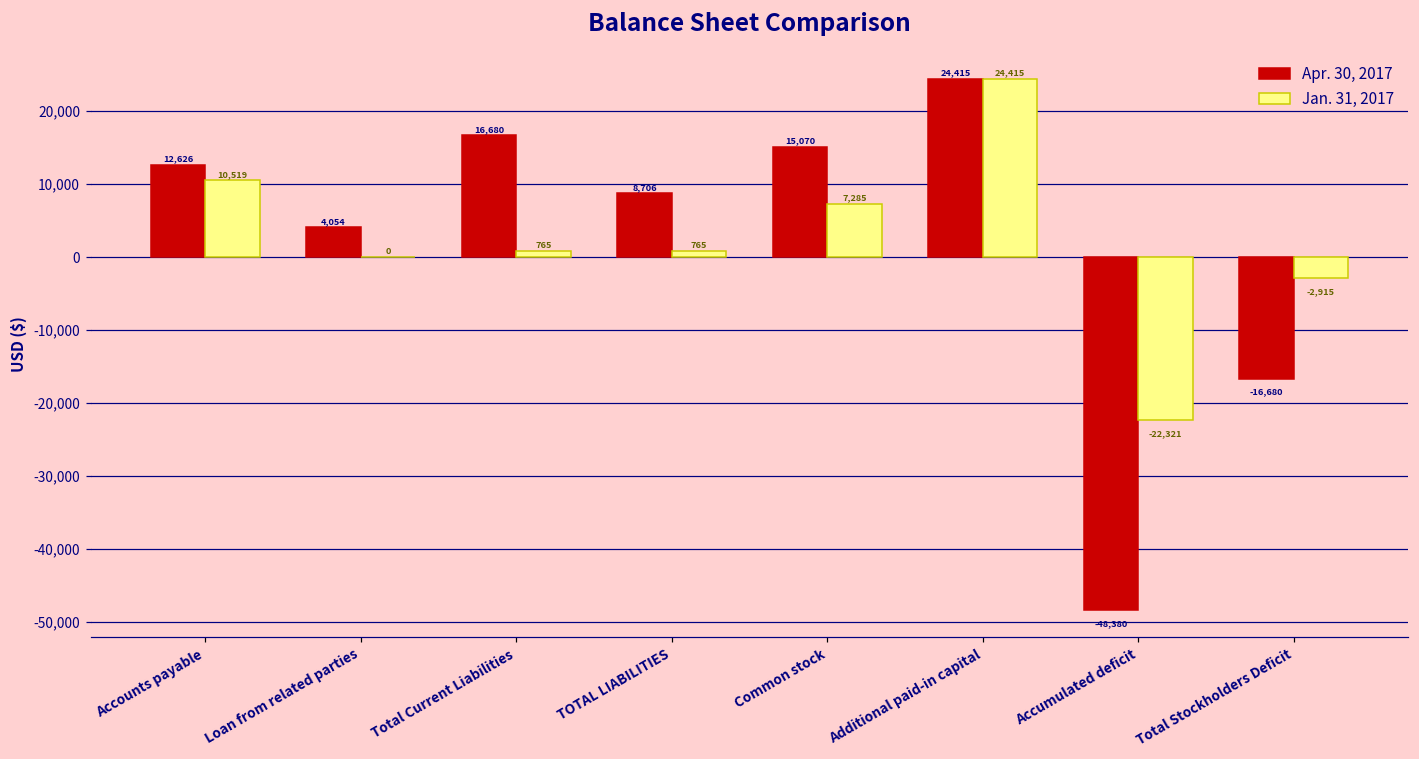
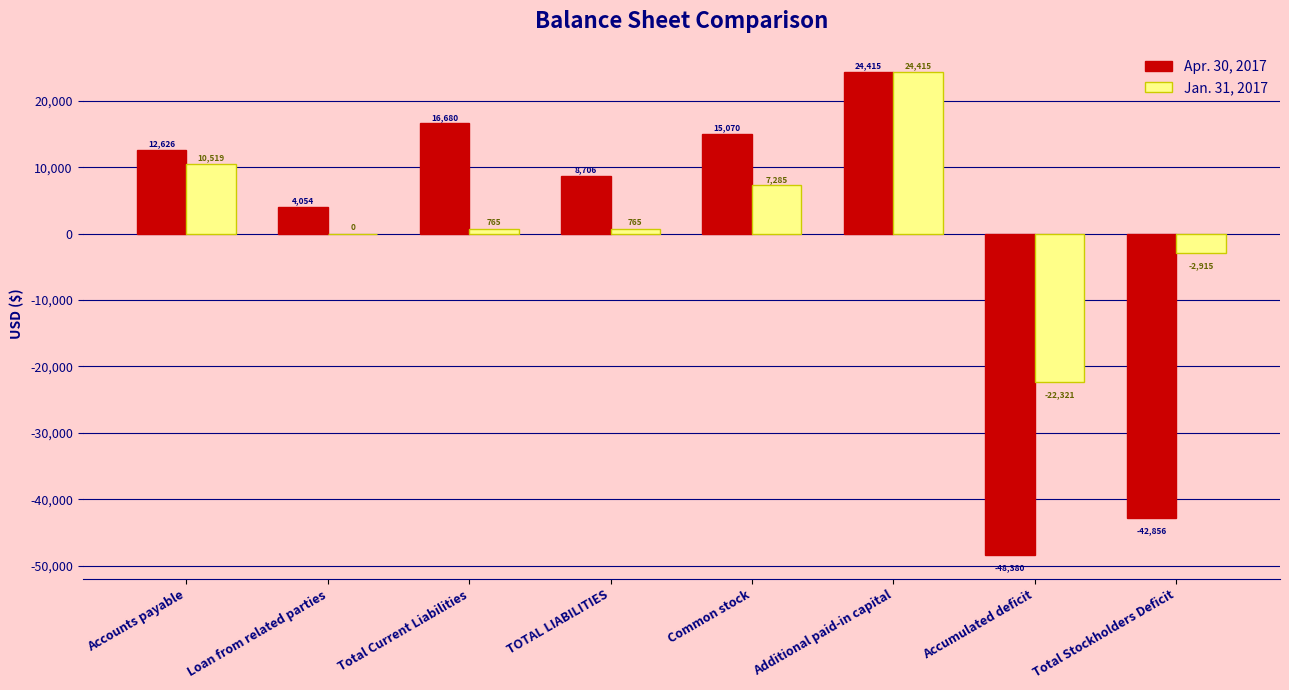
Apr. 30, 2017, Total Stockholders Deficit: -16,680 -> -42,856
